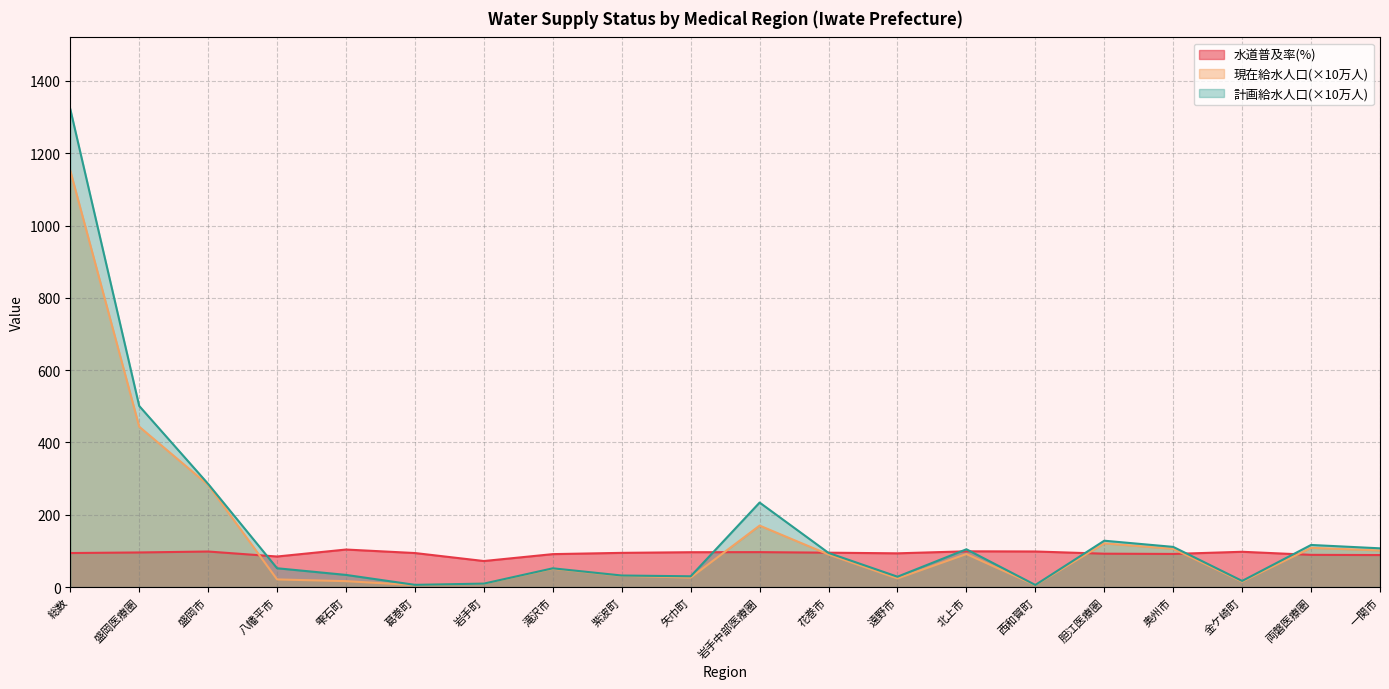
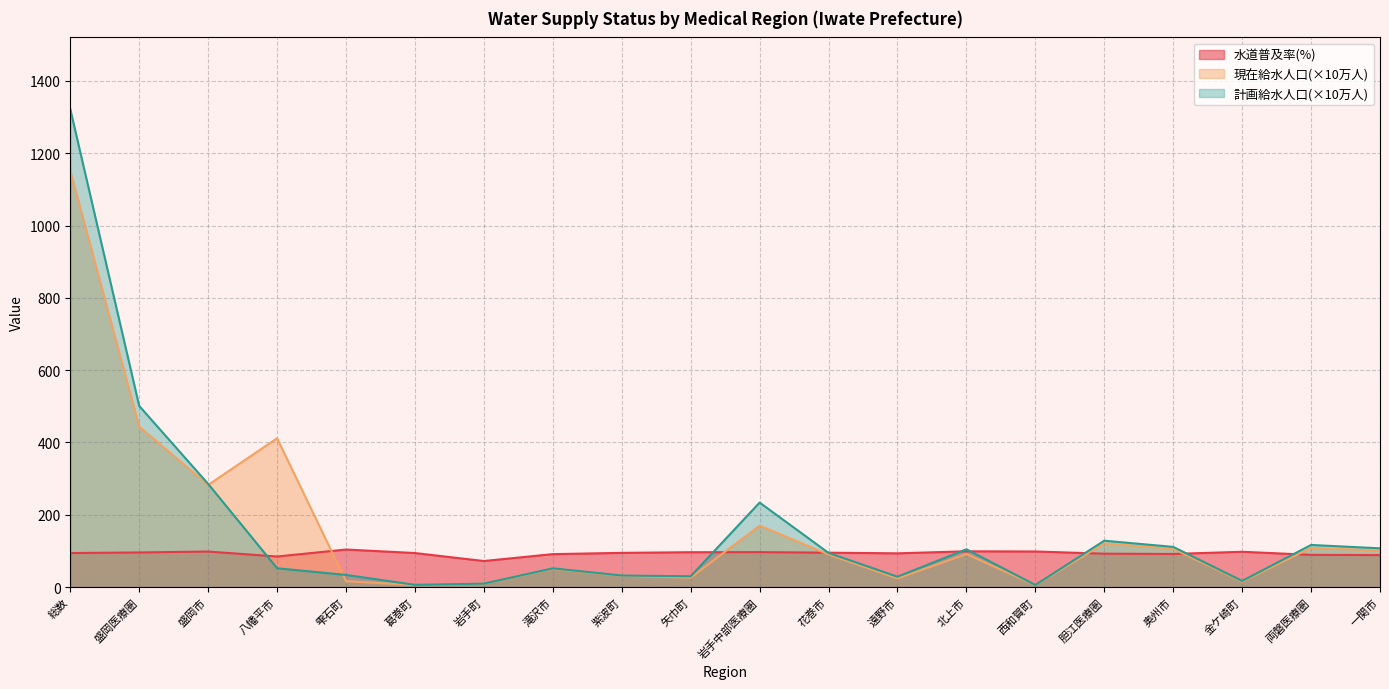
現在給水人口(×10万人), 八幡平市: 20 -> 410
